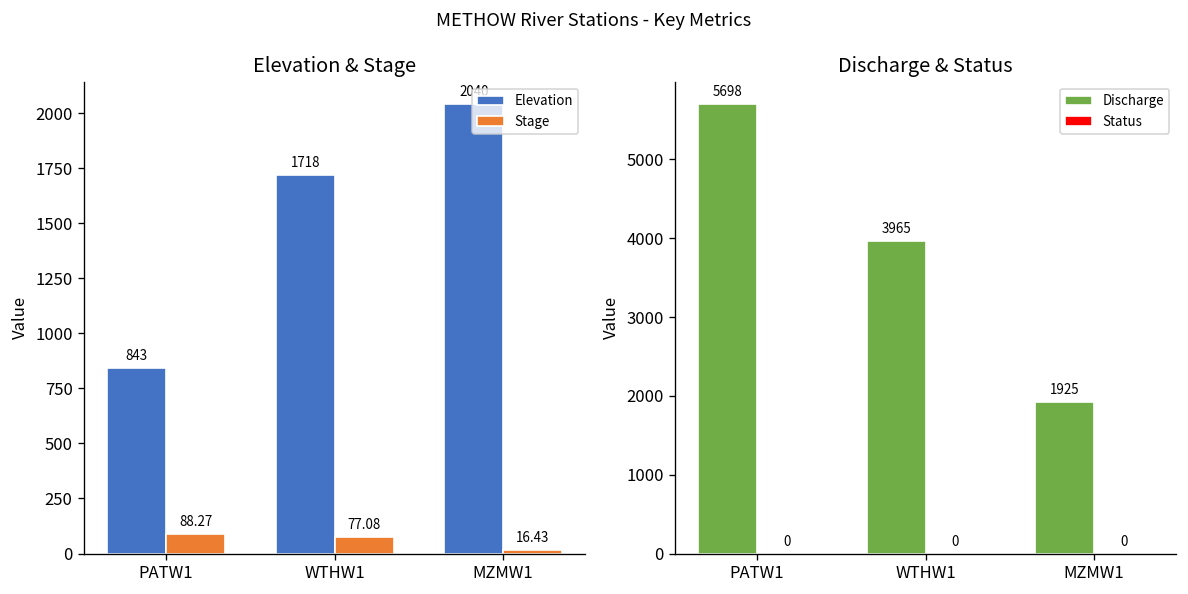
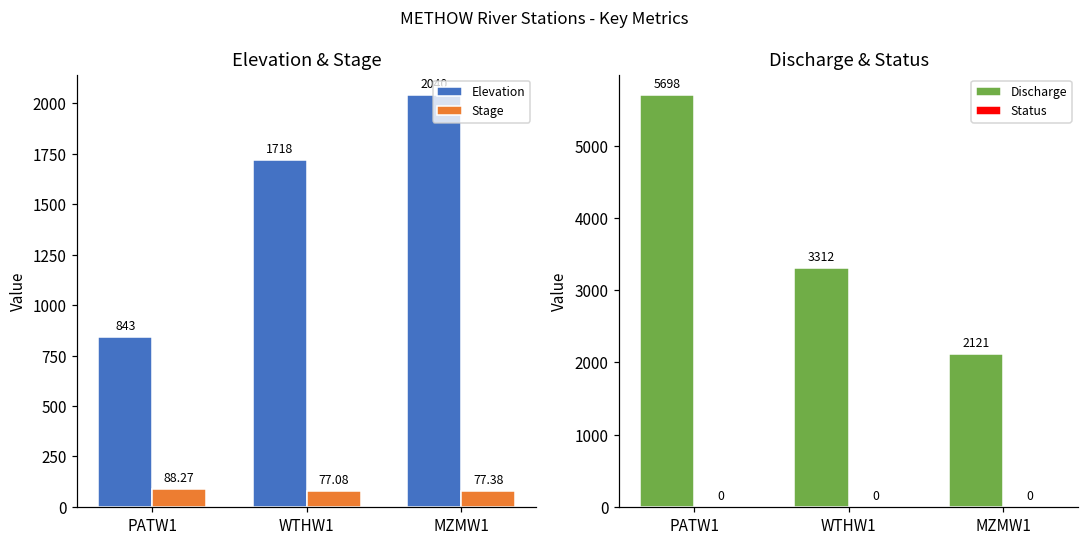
Elevation & Stage, Stage, MZMW1: 16.43 -> 77.38
Discharge & Status, Discharge, WTHW1: 3965 -> 3312
Discharge & Status, Discharge, MZMW1: 1925 -> 2121
